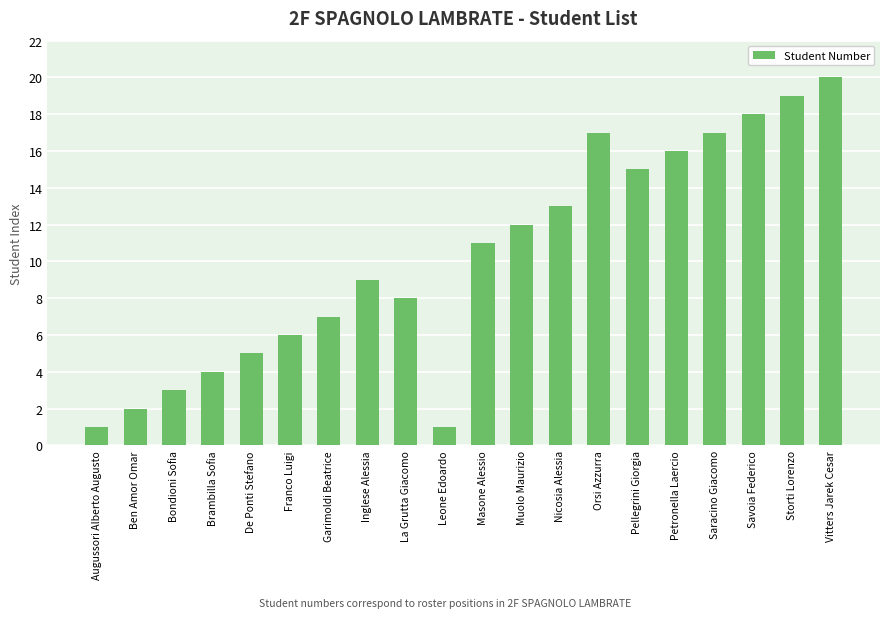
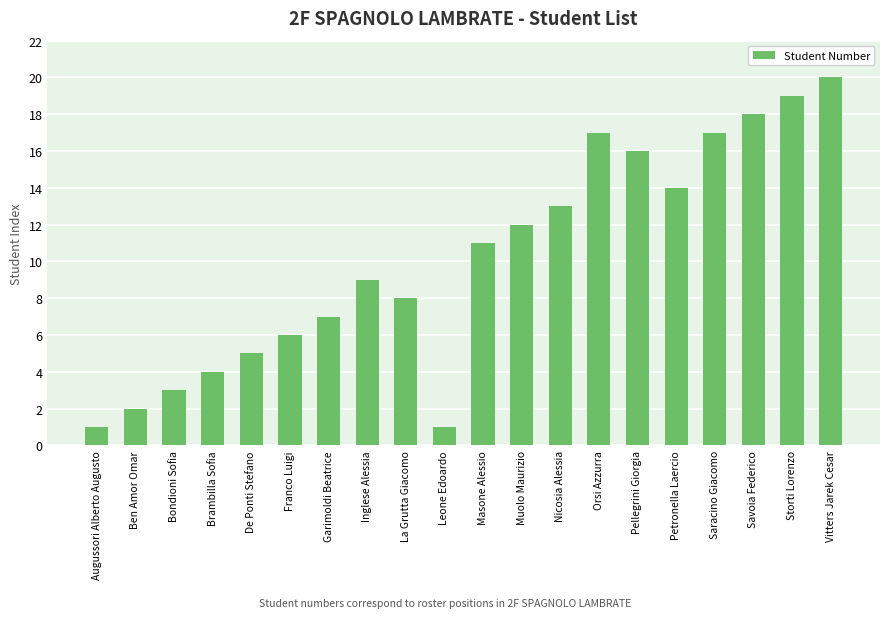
Pellegrini Giorgia: 15 -> 16
Petronella Laercio: 16 -> 14
